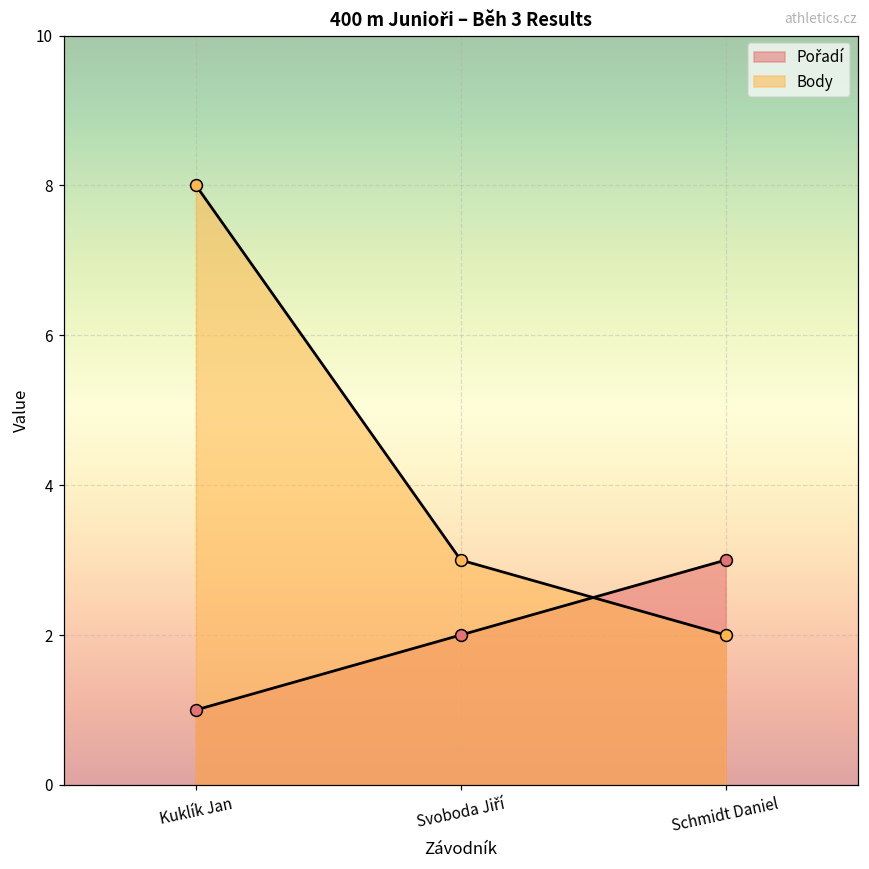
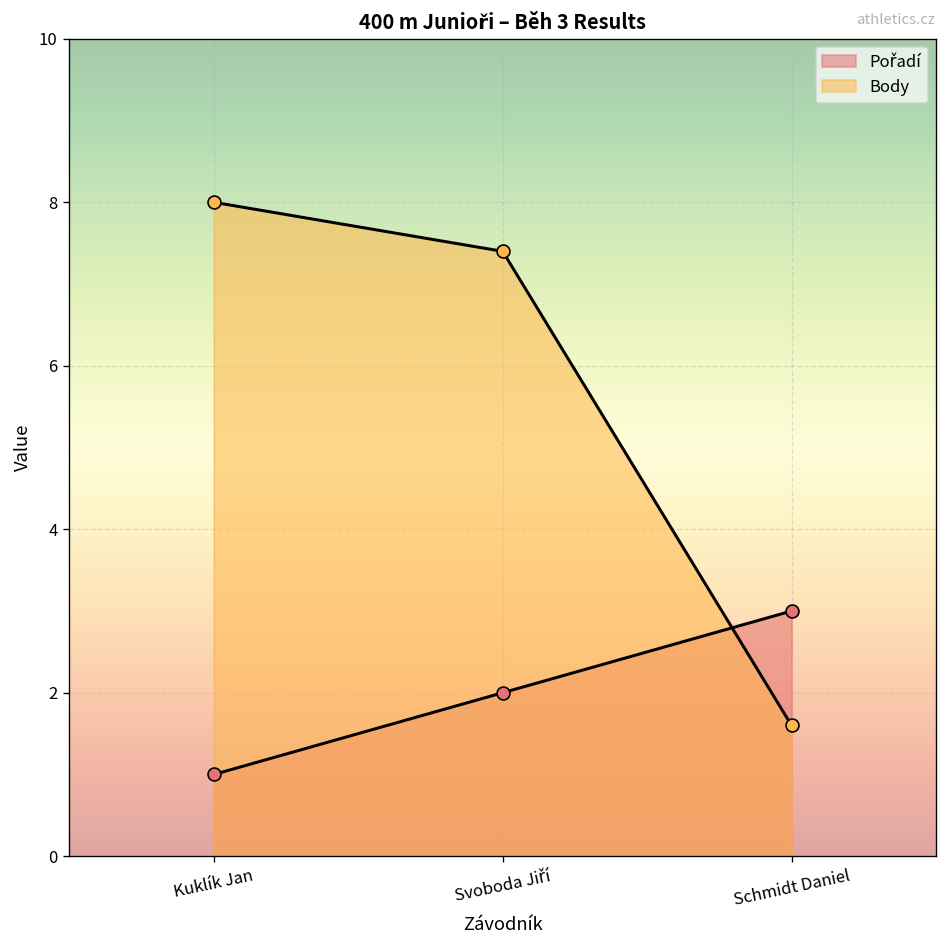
Body, Svoboda Jiří: 3.0 -> 7.4
Body, Schmidt Daniel: 2.0 -> 1.6
